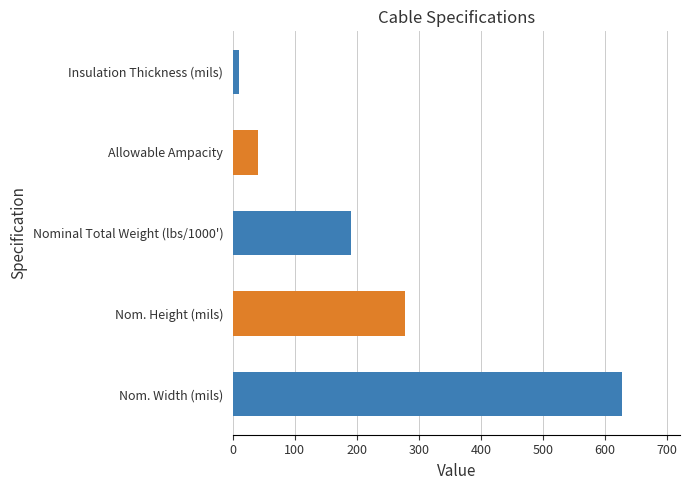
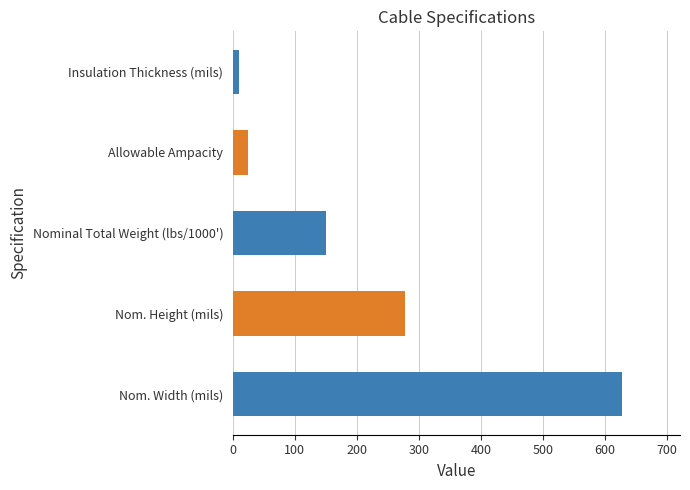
Allowable Ampacity: 40 -> 20
Nominal Total Weight (lbs/1000'): 190 -> 150
